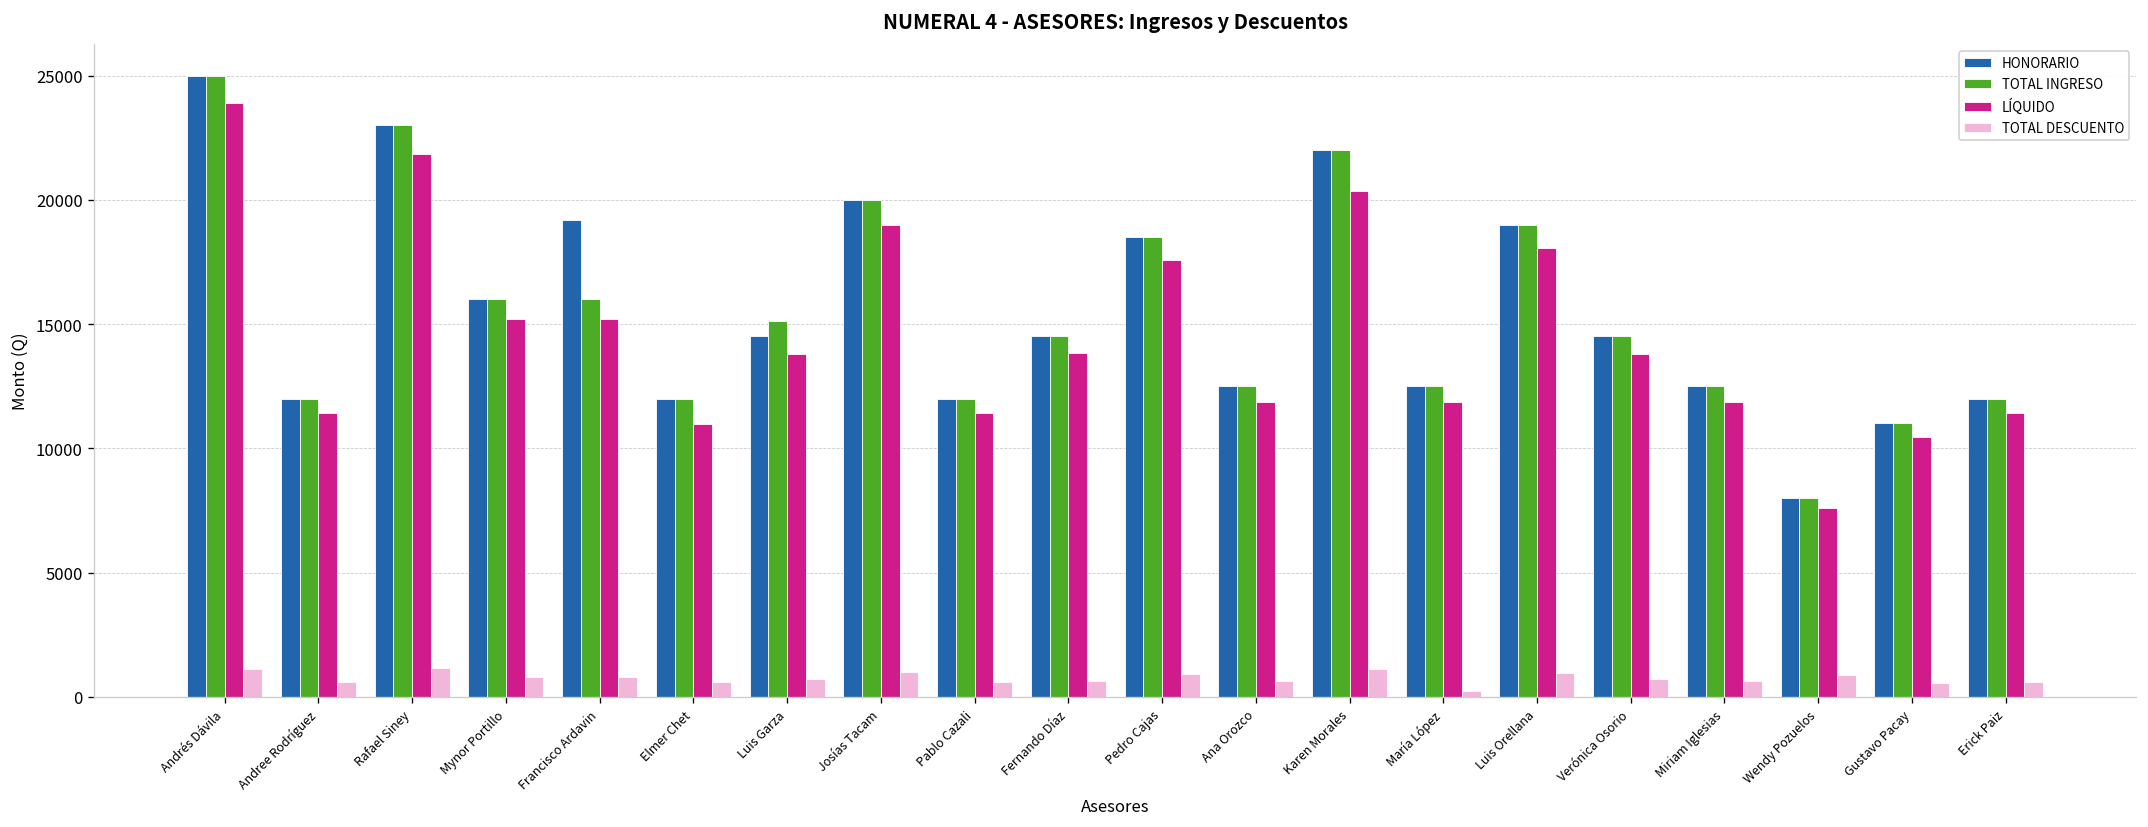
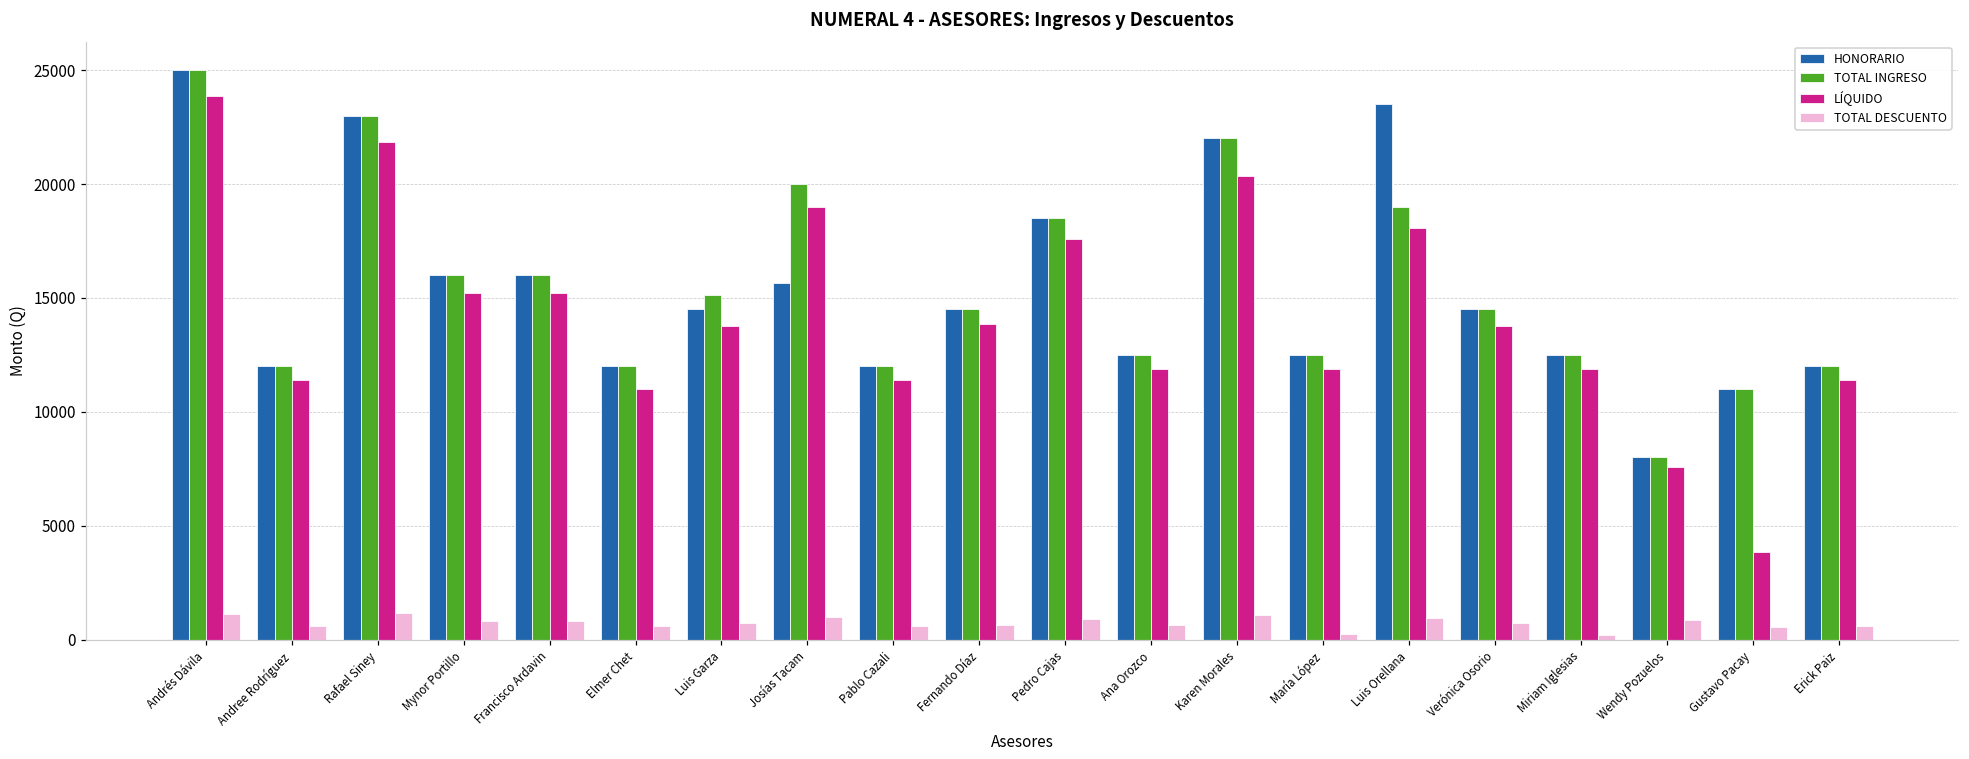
HONORARIO, Francisco Ardavin: 19200 -> 16000
HONORARIO, Josías Tacam: 20000 -> 15700
HONORARIO, Luis Orellana: 19000 -> 23500
TOTAL DESCUENTO, Miriam Iglesias: 600 -> 200
LÍQUIDO, Gustavo Pacay: 10500 -> 3800
